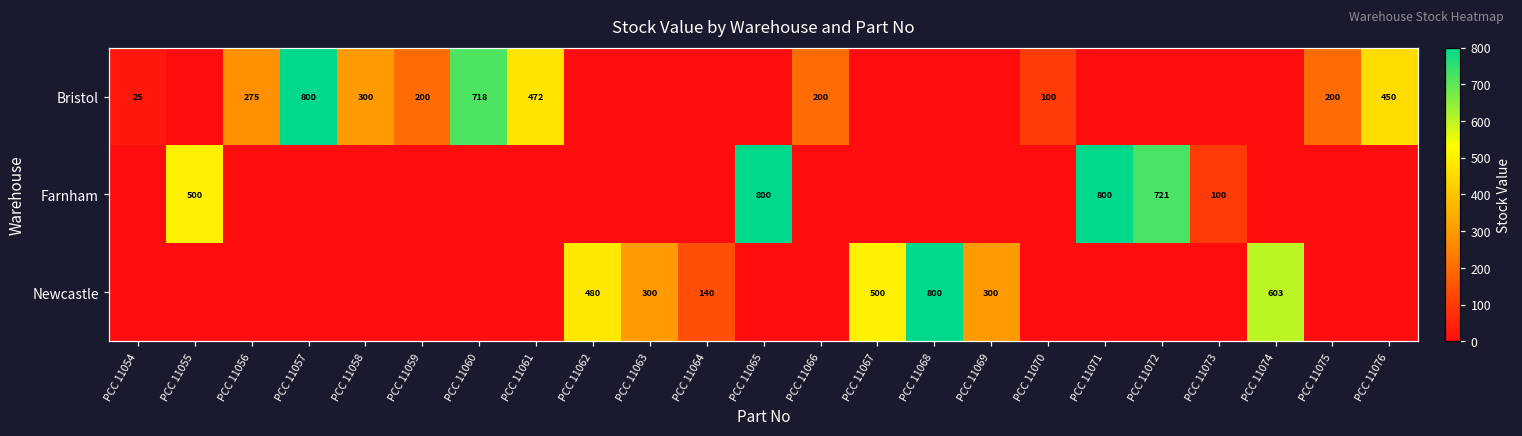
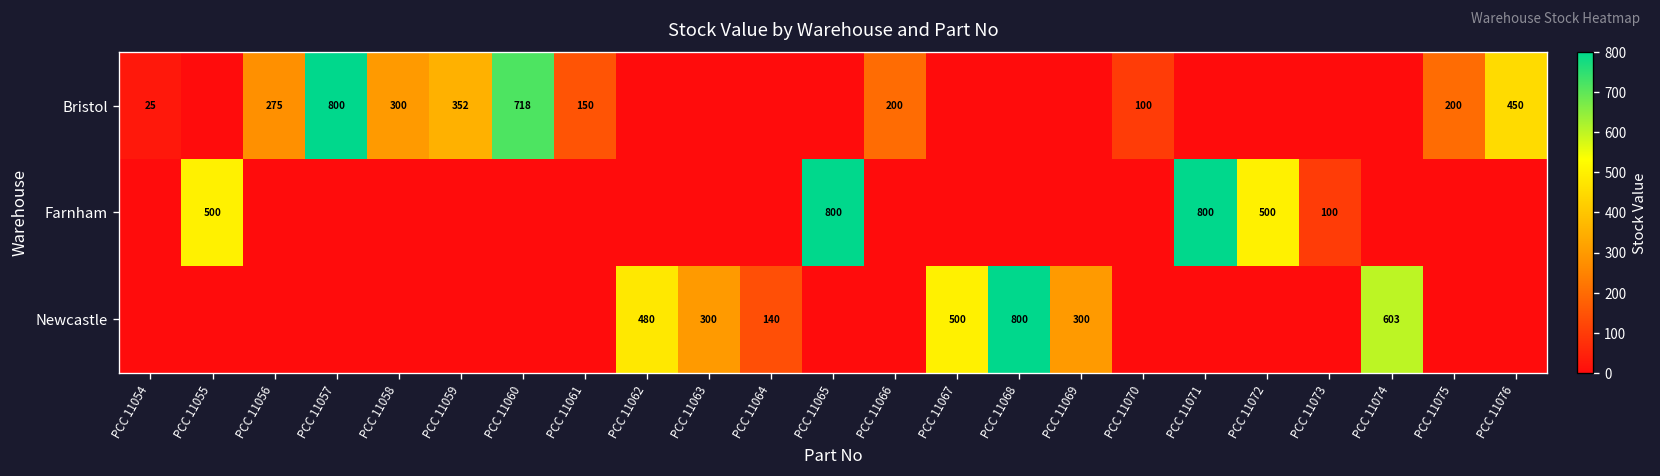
Bristol, PCC 11059: 200 -> 352
Bristol, PCC 11061: 472 -> 150
Farnham, PCC 11072: 721 -> 500
